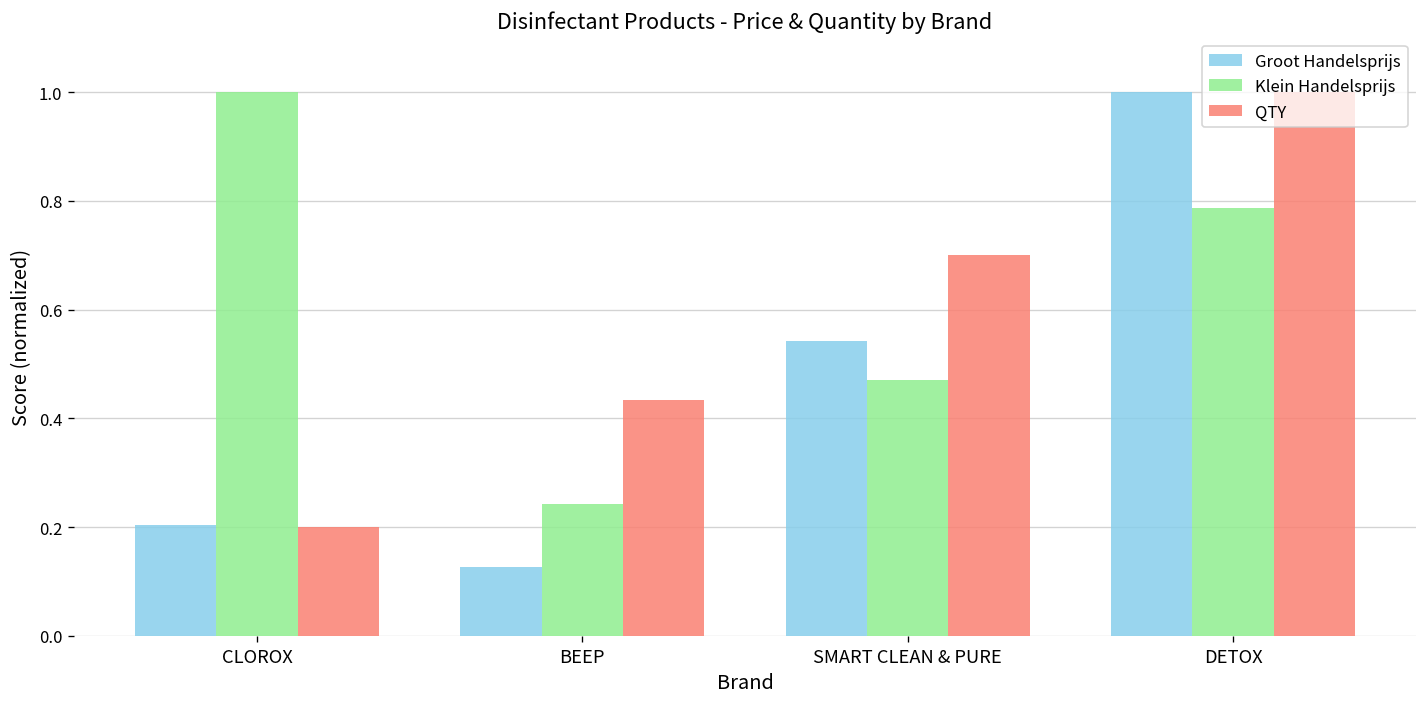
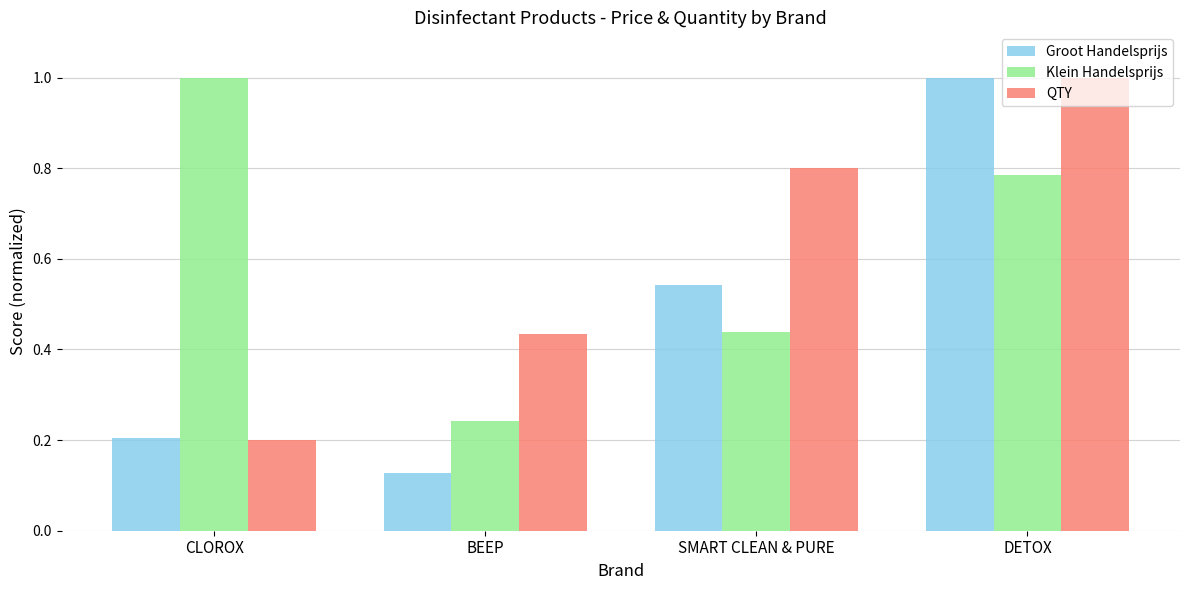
Klein Handelsprijs, SMART CLEAN & PURE: 0.47 -> 0.44
QTY, SMART CLEAN & PURE: 0.70 -> 0.80
